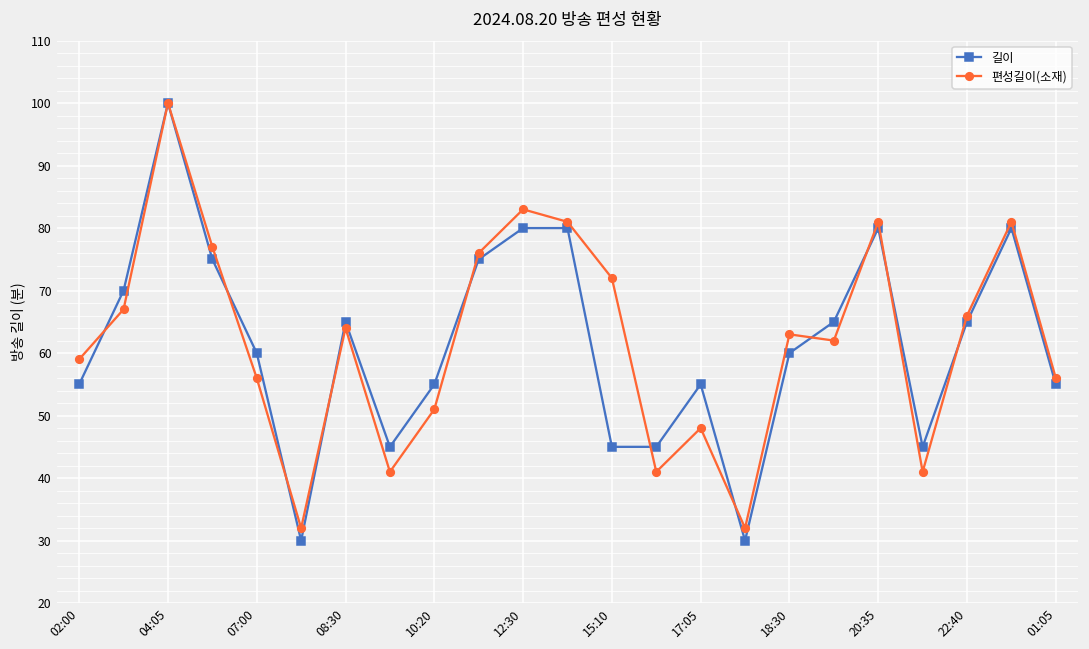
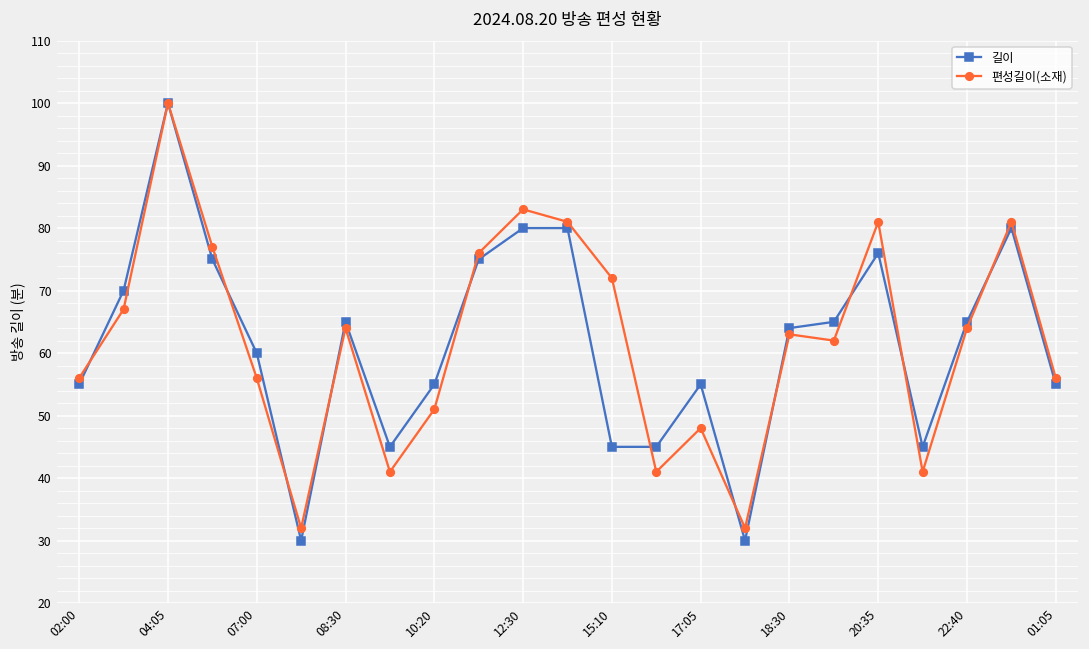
편성길이(소재), 02:00: 59 -> 56
길이, 18:30: 60 -> 64
길이, 20:35: 80 -> 76
편성길이(소재), 22:40: 66 -> 64
